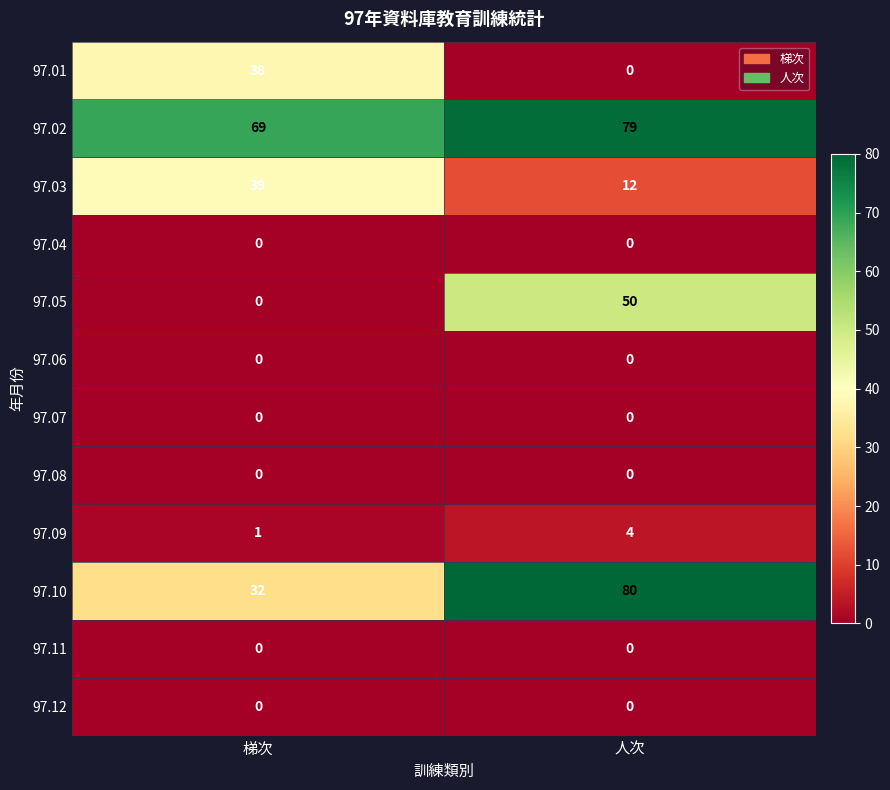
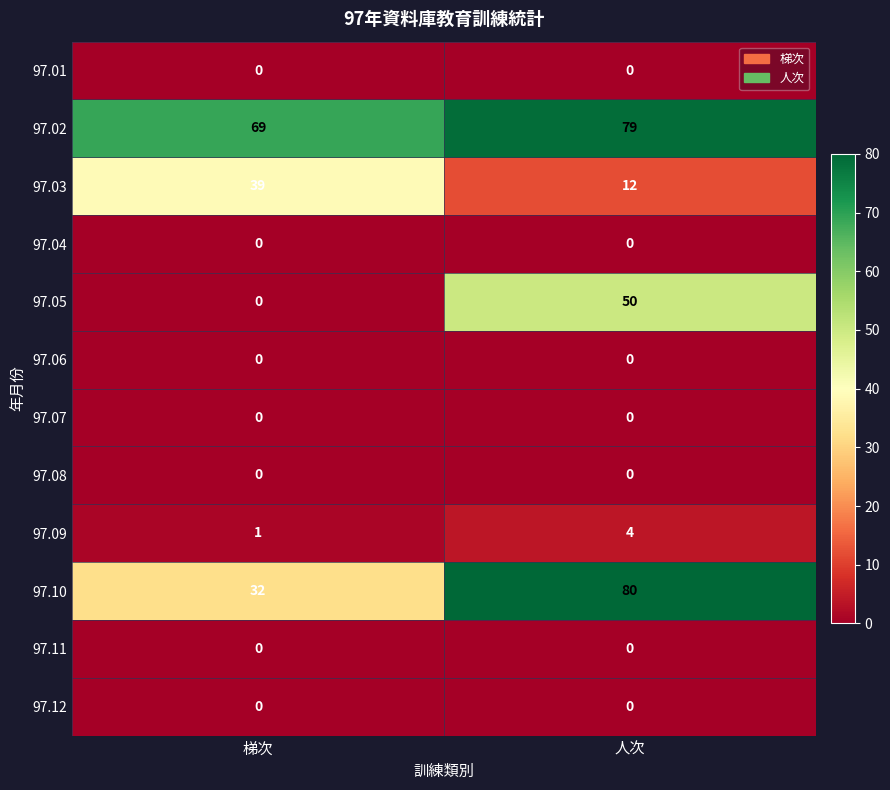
97.01, 梯次: 38 -> 0
